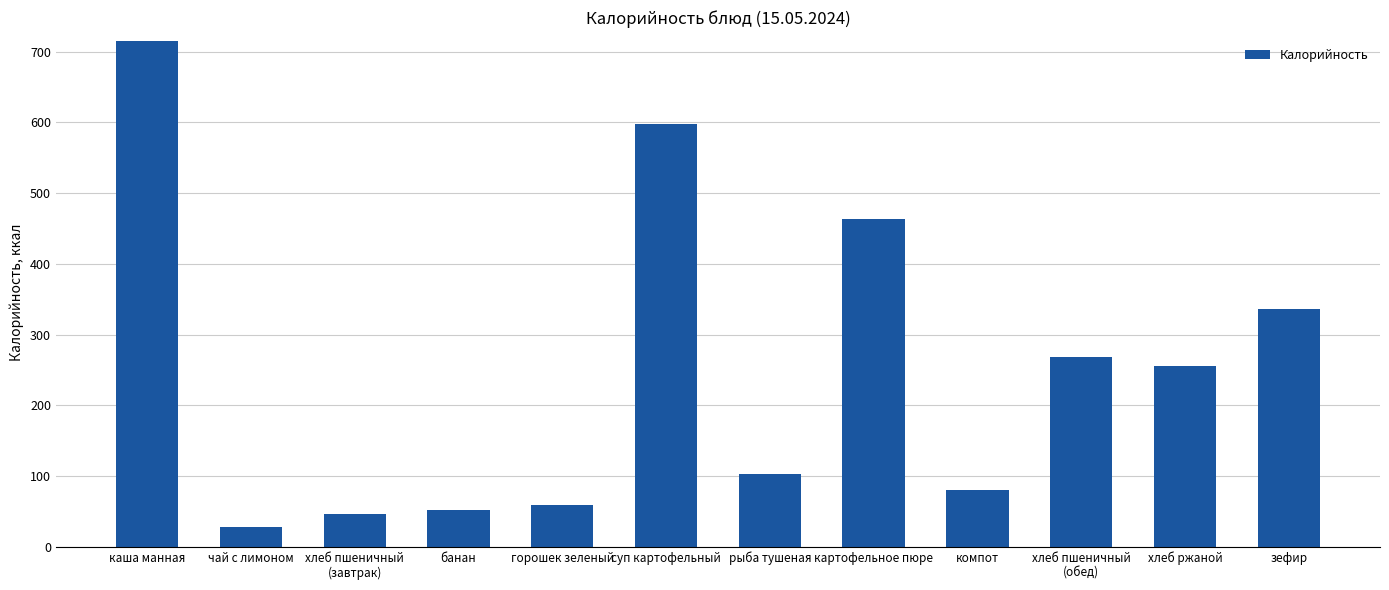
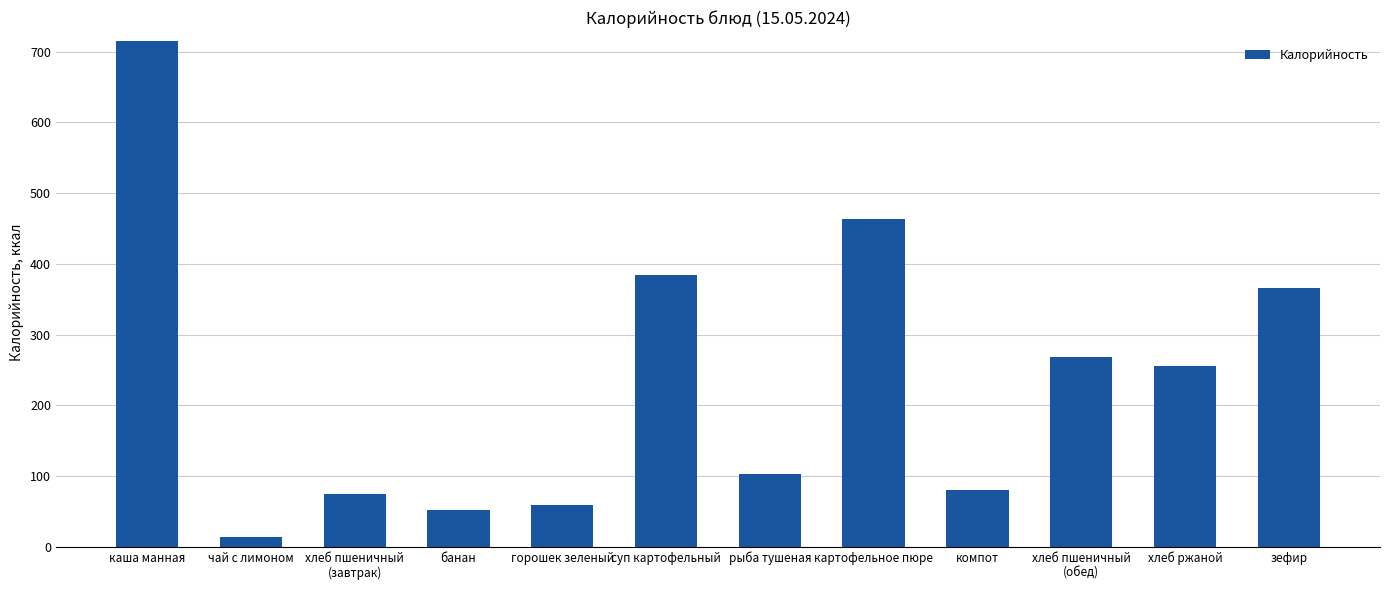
чай с лимоном: 30 -> 10
хлеб пшеничный (завтрак): 50 -> 80
суп картофельный: 600 -> 390
зефир: 340 -> 370
